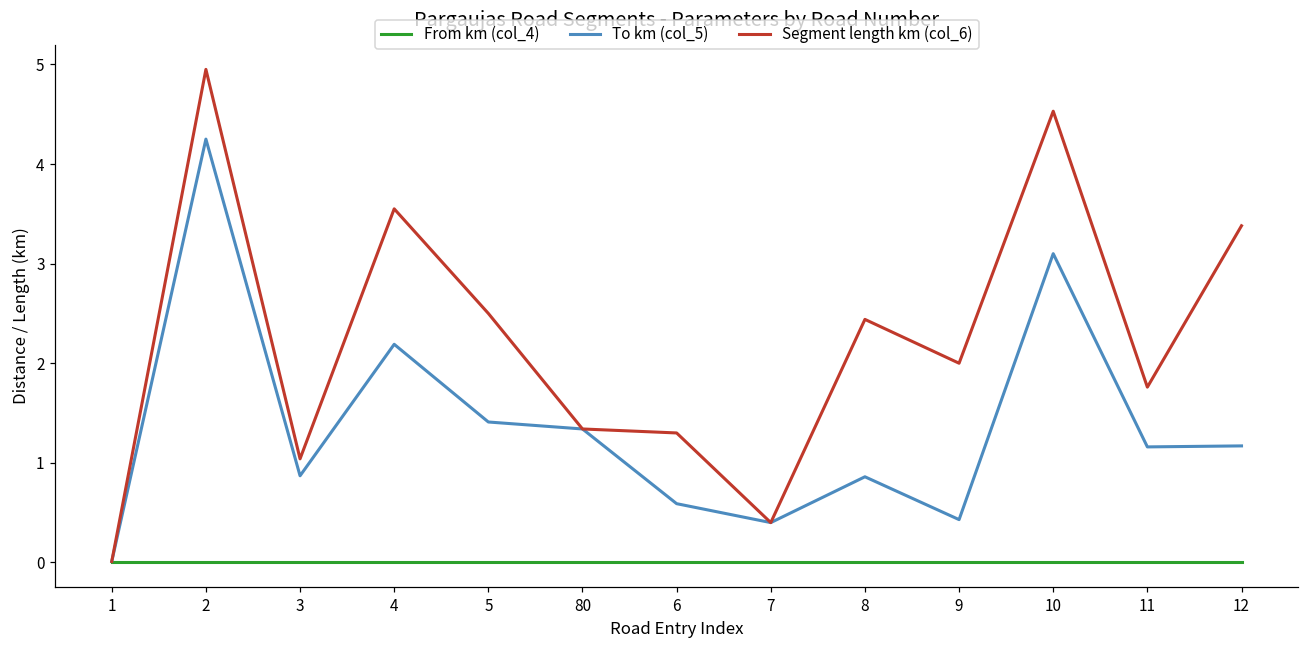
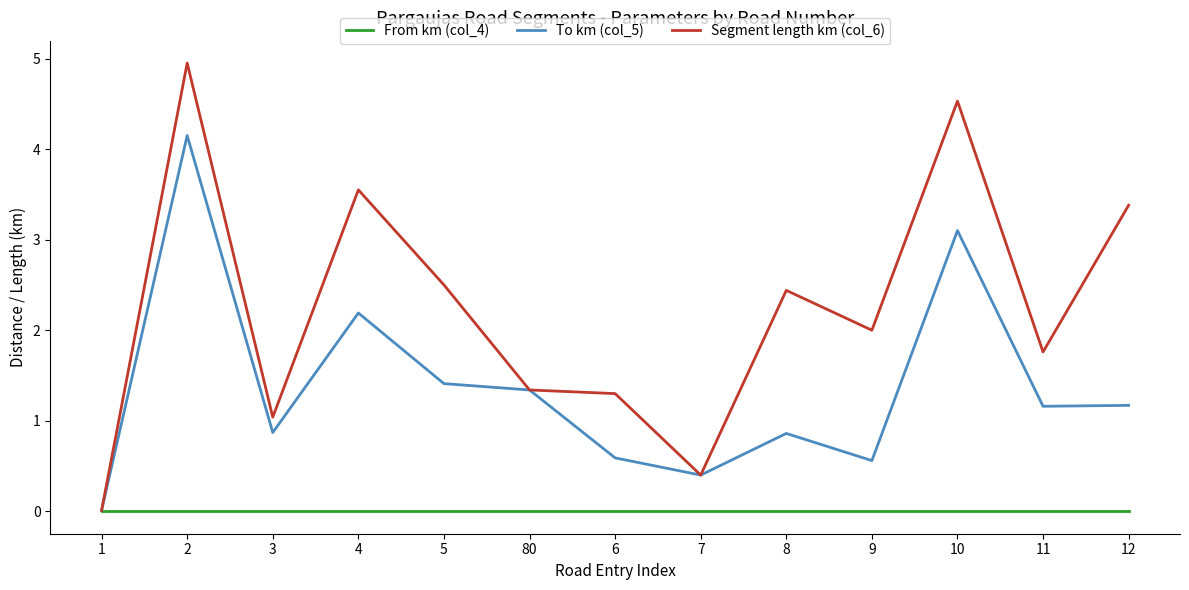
To km (col_5), 2: 4.3 -> 4.2
To km (col_5), 9: 0.4 -> 0.6
